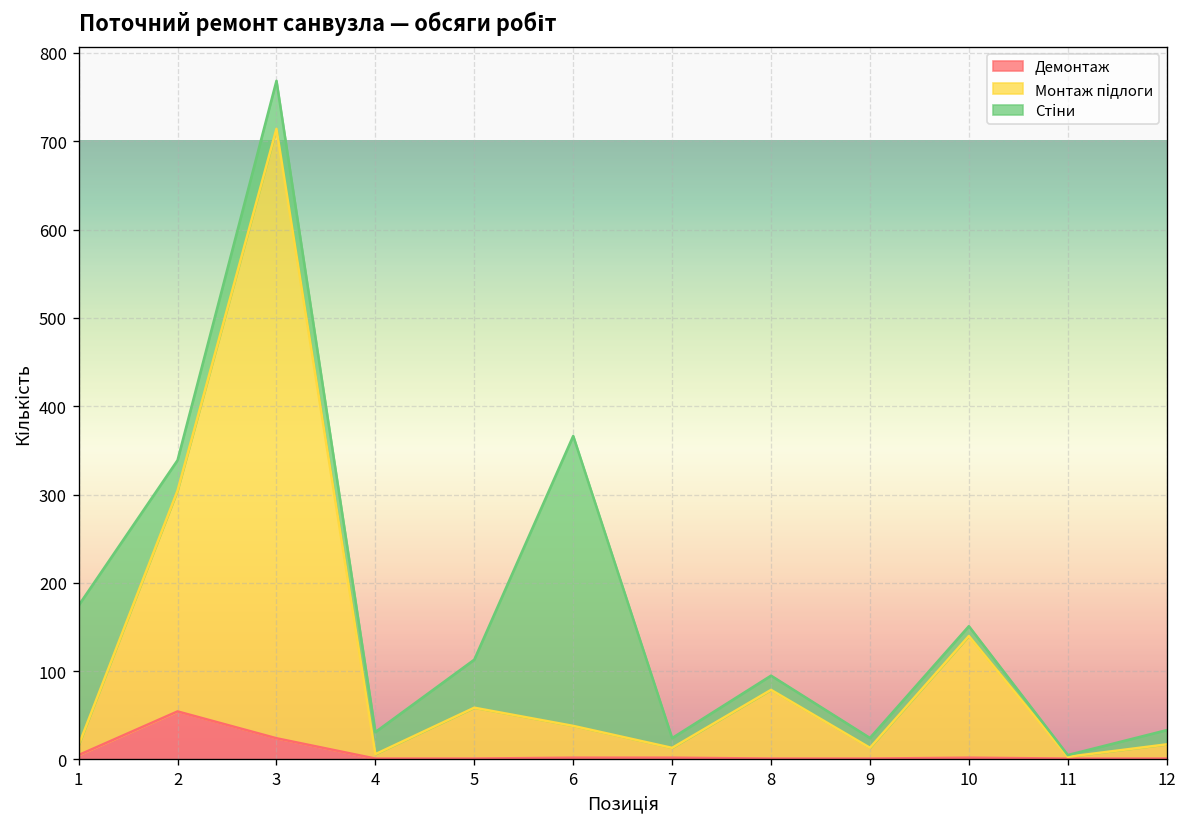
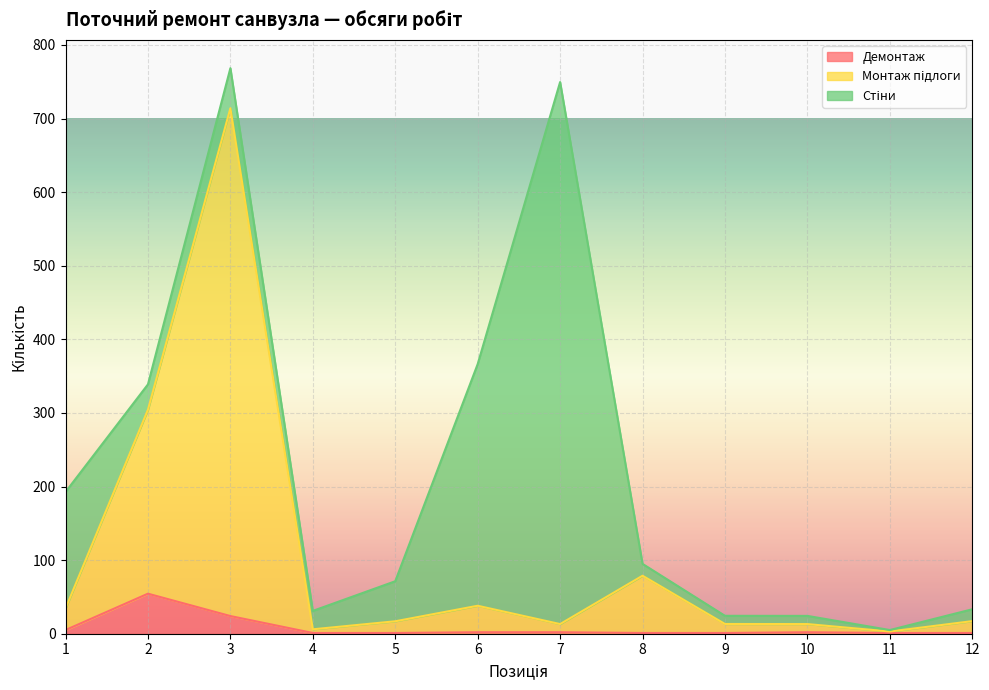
Монтаж підлоги, 1: 10 -> 30
Монтаж підлоги, 5: 60 -> 20
Стіни, 7: 10 -> 740
Монтаж підлоги, 10: 140 -> 10
